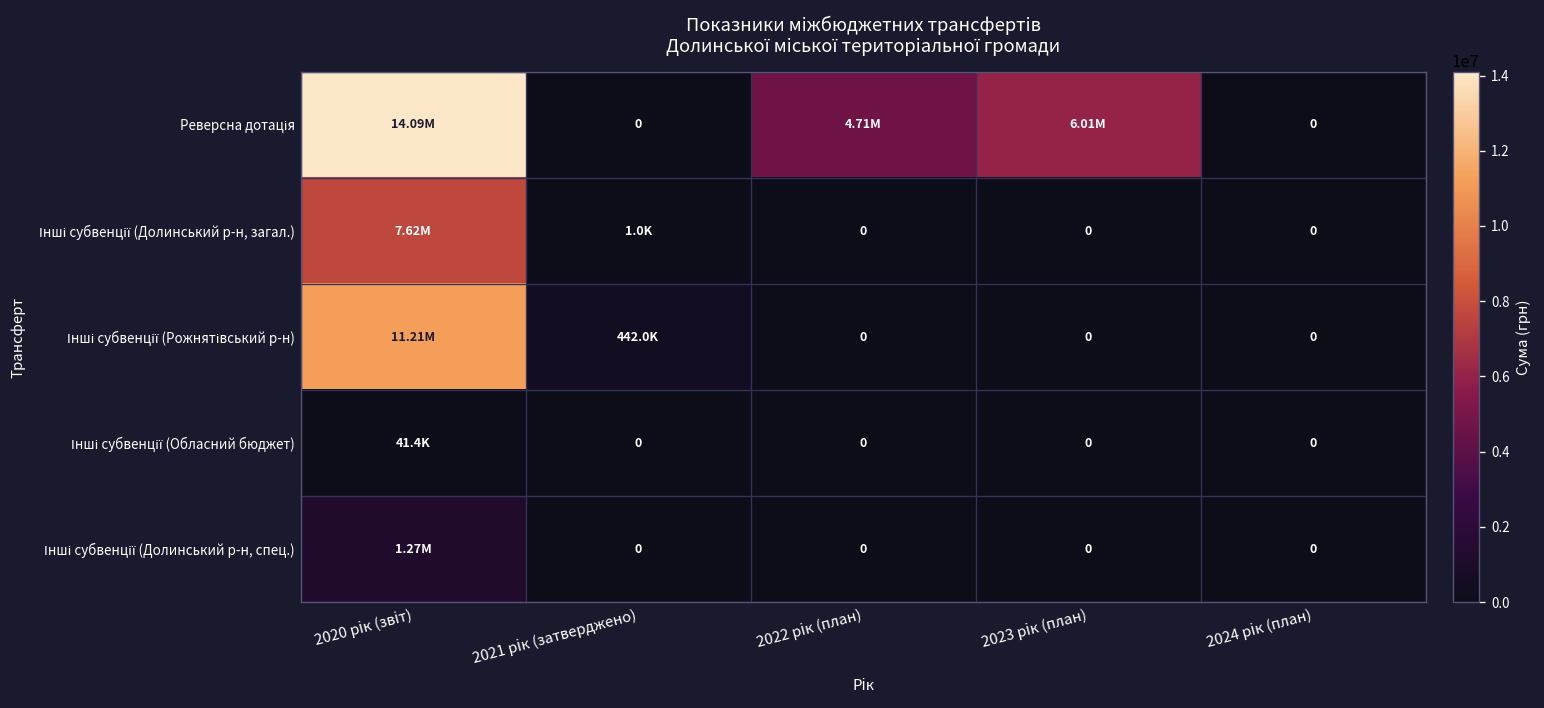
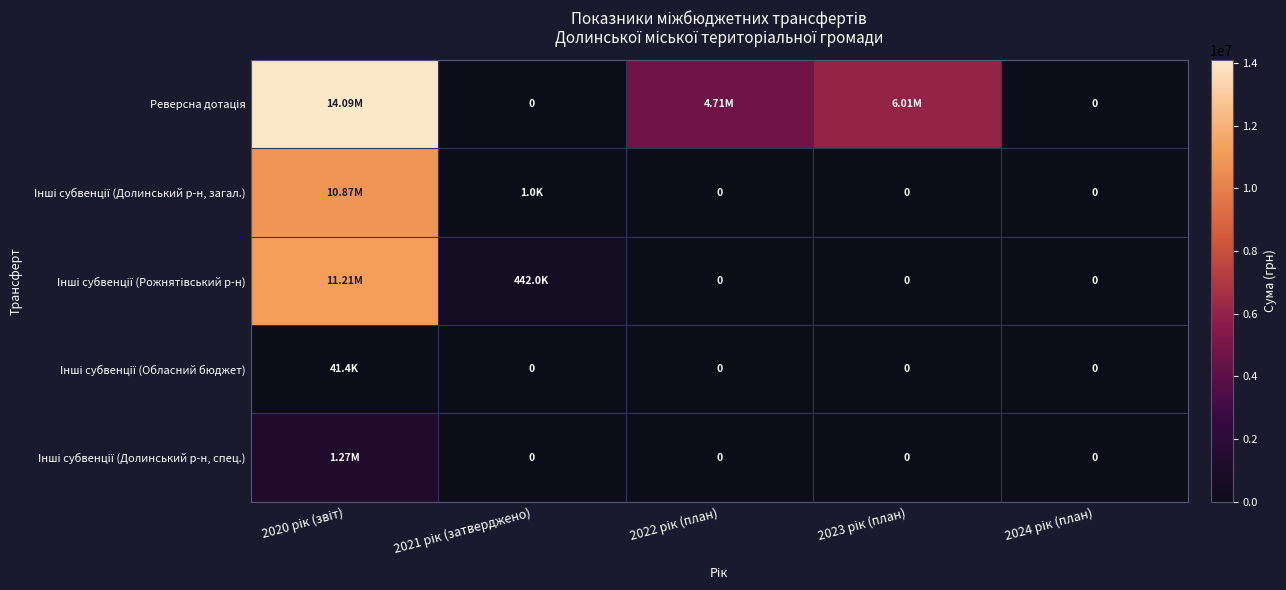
Інші субвенції (Долинський р-н, загал.), 2020 рік (звіт): 7.62M -> 10.87M
